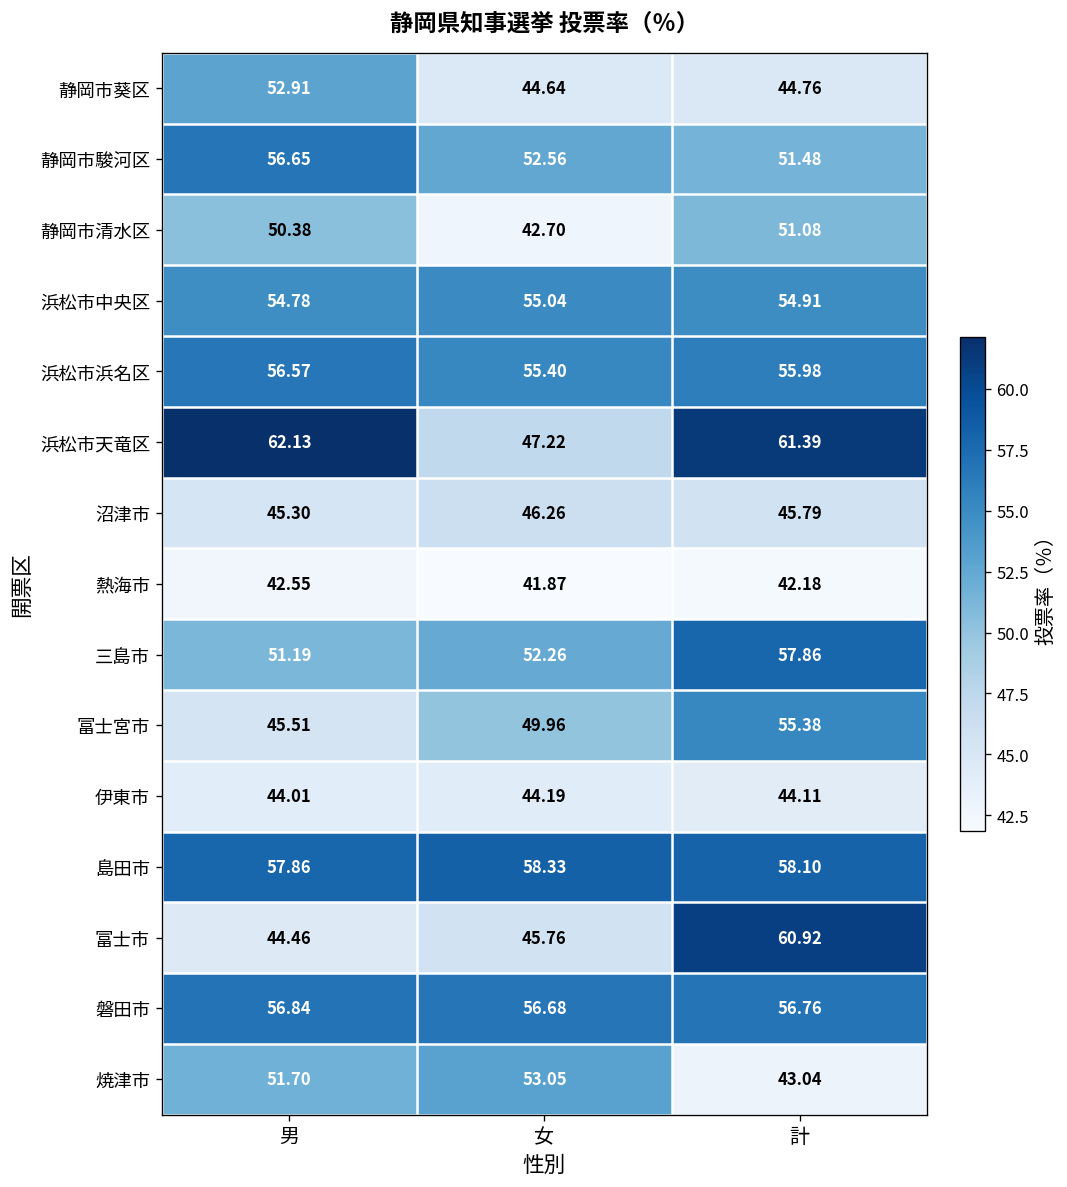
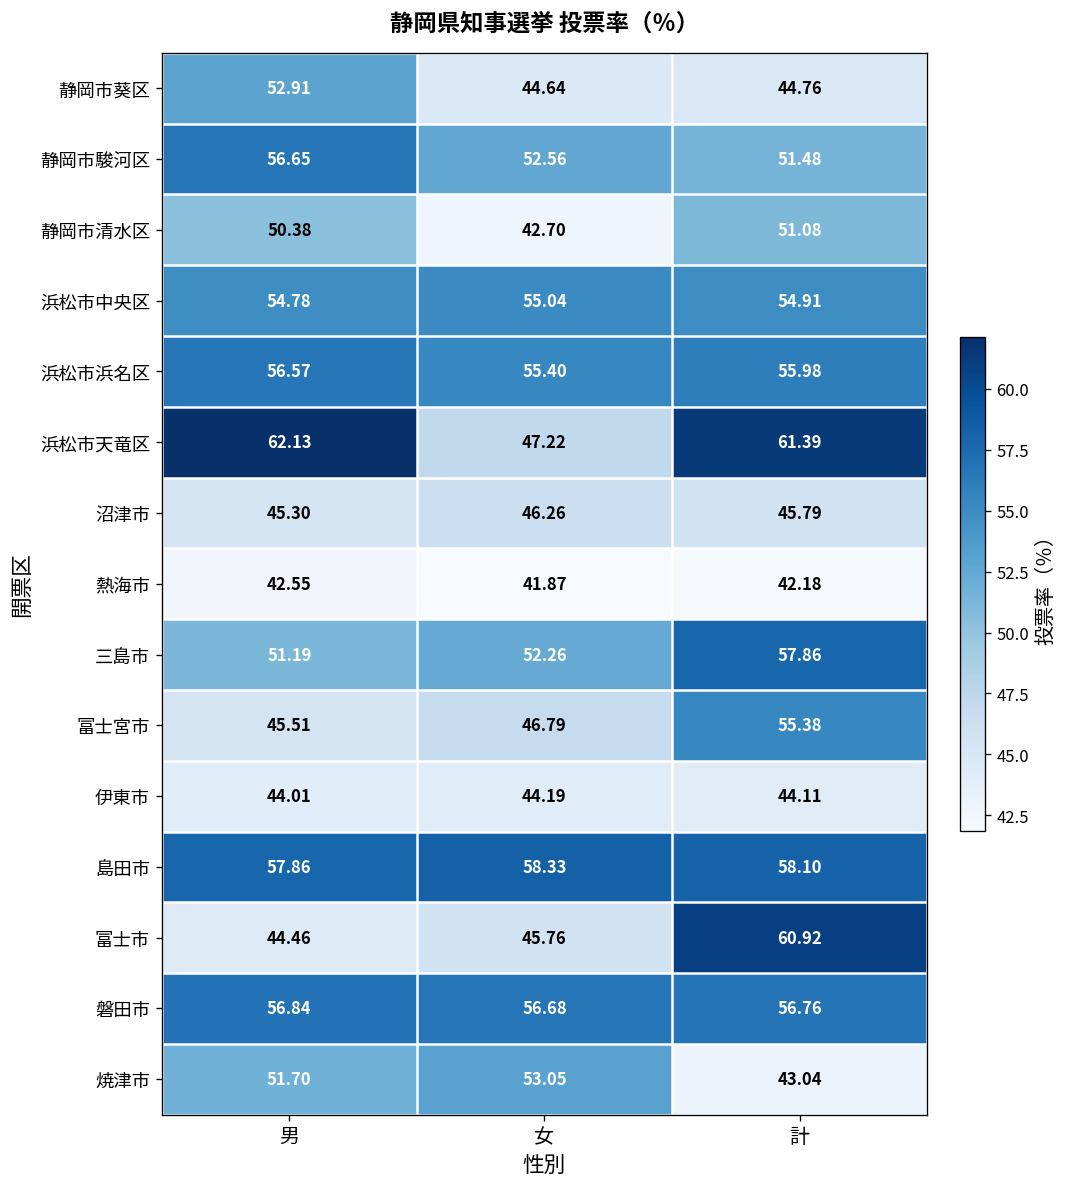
富士宮市, 女: 49.96 -> 46.79
